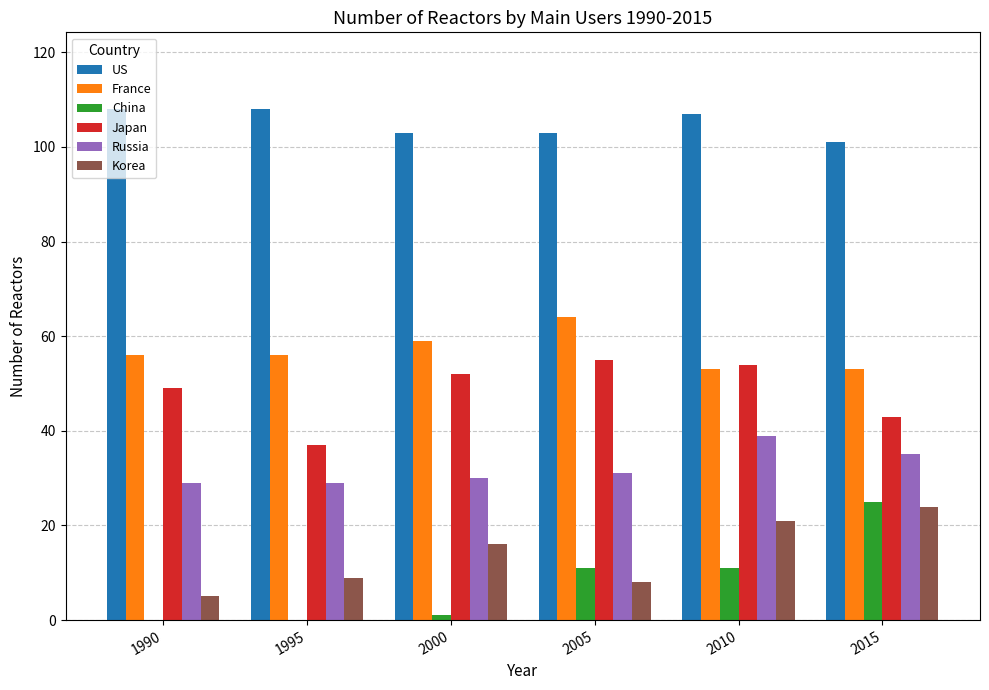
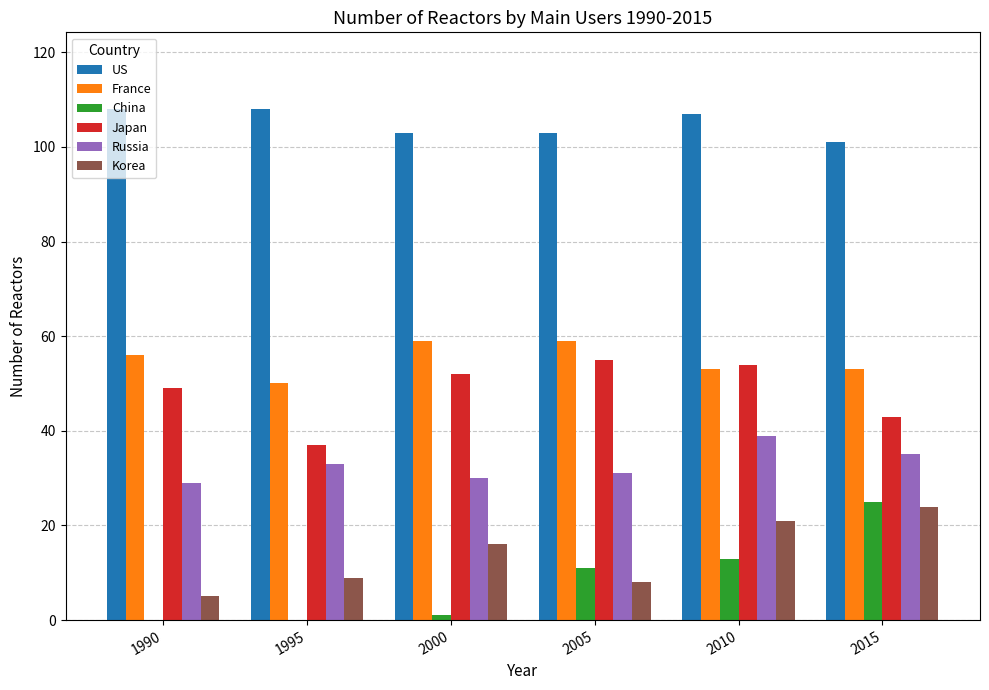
France, 1995: 56 -> 50
Russia, 1995: 29 -> 33
France, 2005: 64 -> 59
China, 2010: 11 -> 13
